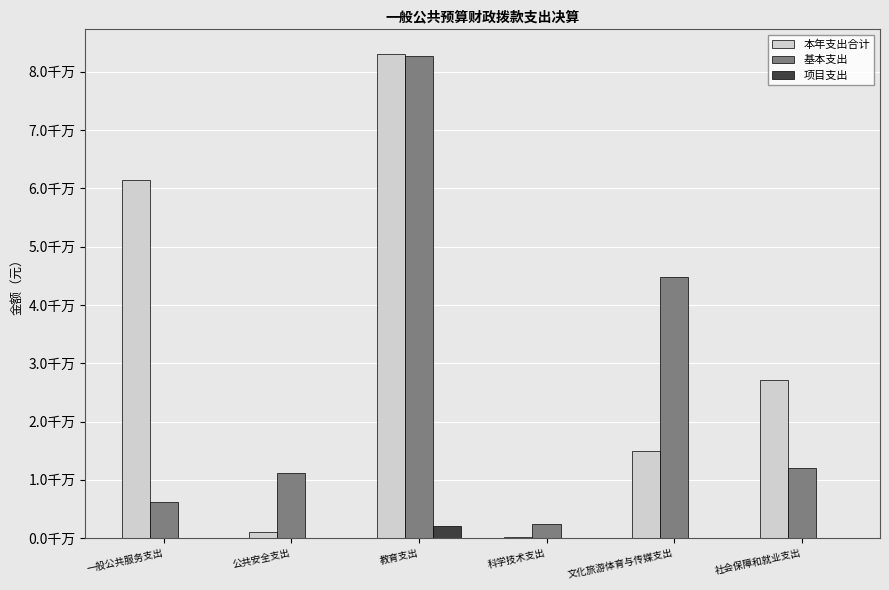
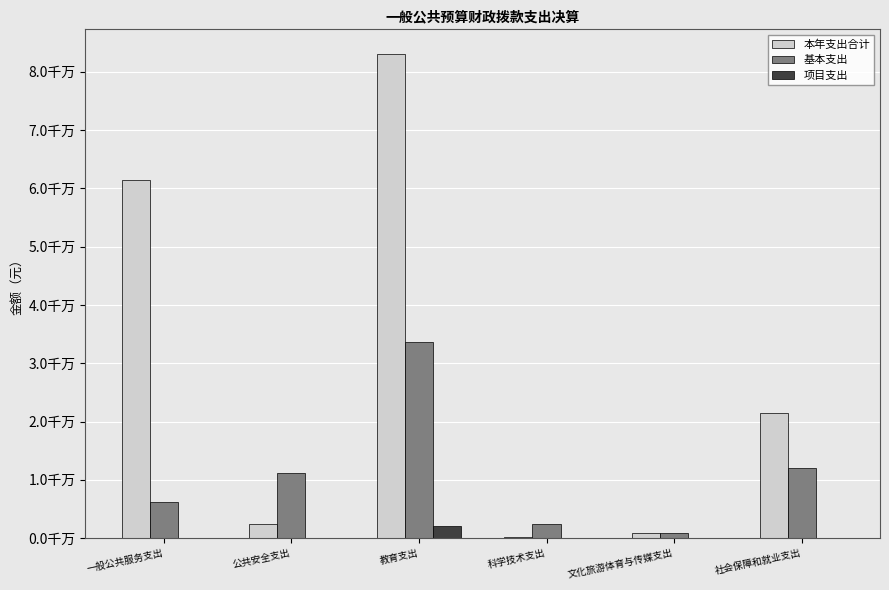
本年支出合计, 公共安全支出: 0.1千万 -> 0.2千万
基本支出, 教育支出: 8.3千万 -> 3.4千万
本年支出合计, 文化旅游体育与传媒支出: 1.5千万 -> 0.1千万
基本支出, 文化旅游体育与传媒支出: 4.5千万 -> 0.1千万
本年支出合计, 社会保障和就业支出: 2.7千万 -> 2.2千万
